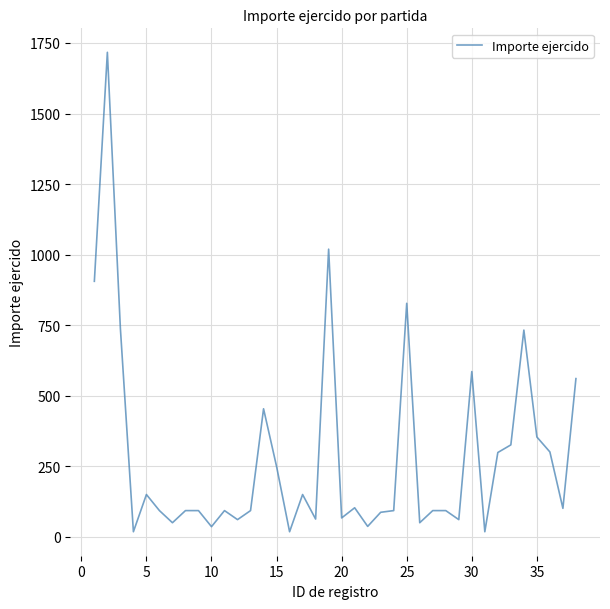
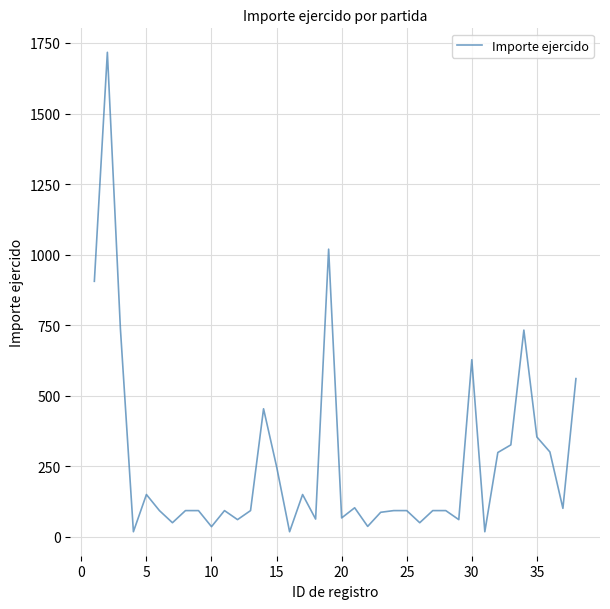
25: 830 -> 90
30: 590 -> 630
